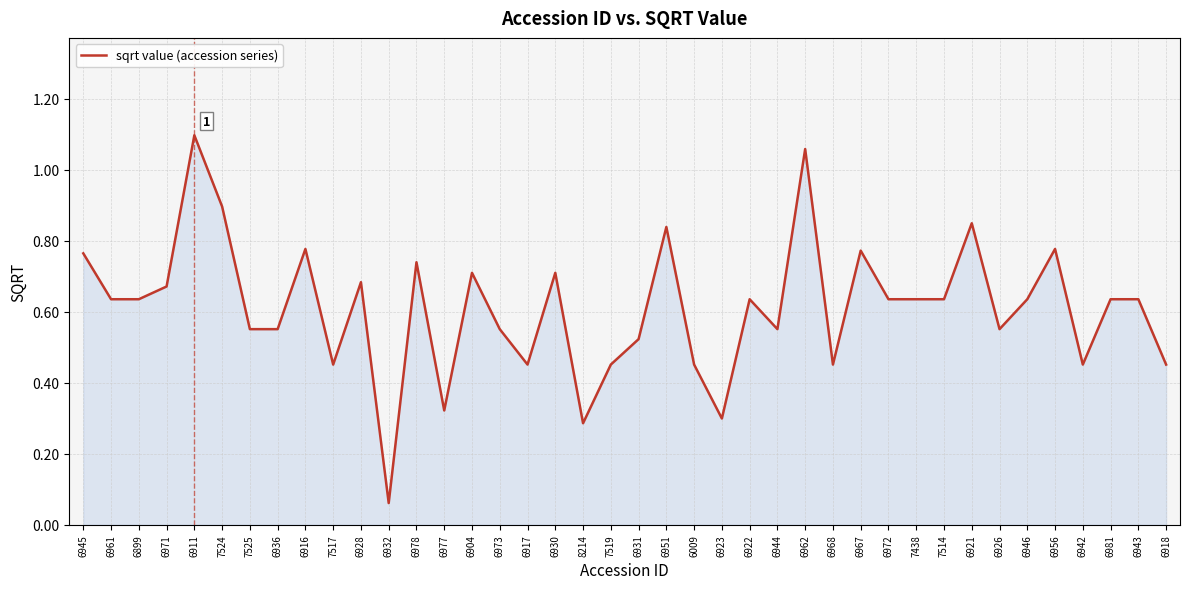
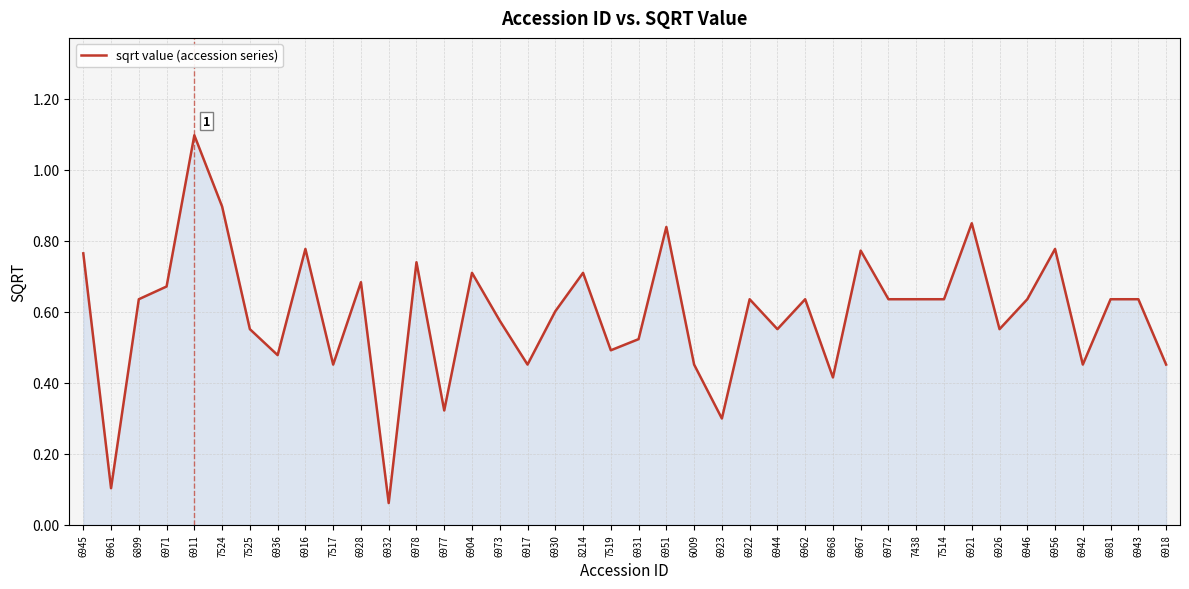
6961: 0.64 -> 0.10
6936: 0.55 -> 0.48
6973: 0.55 -> 0.57
6930: 0.71 -> 0.60
8214: 0.29 -> 0.71
7519: 0.45 -> 0.49
6962: 1.06 -> 0.64
6968: 0.45 -> 0.42
